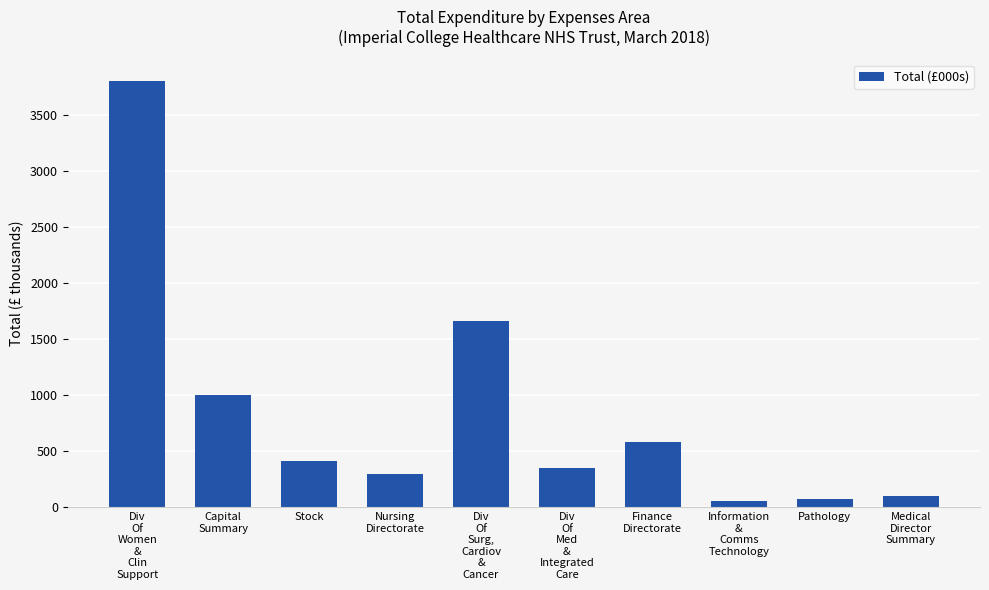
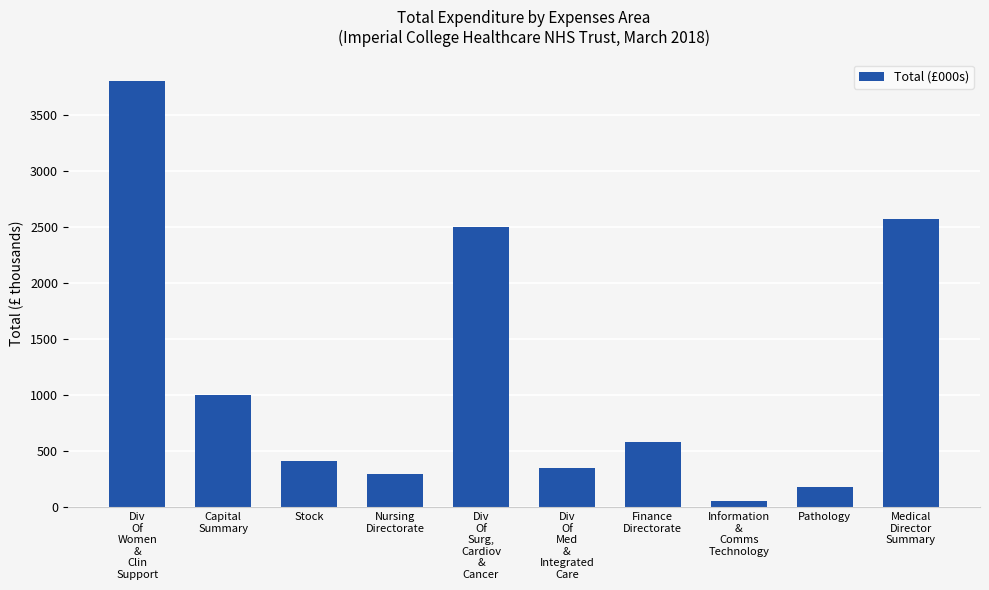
Div Of Surg, Cardiov & Cancer: 1660 -> 2500
Pathology: 70 -> 180
Medical Director Summary: 100 -> 2570
